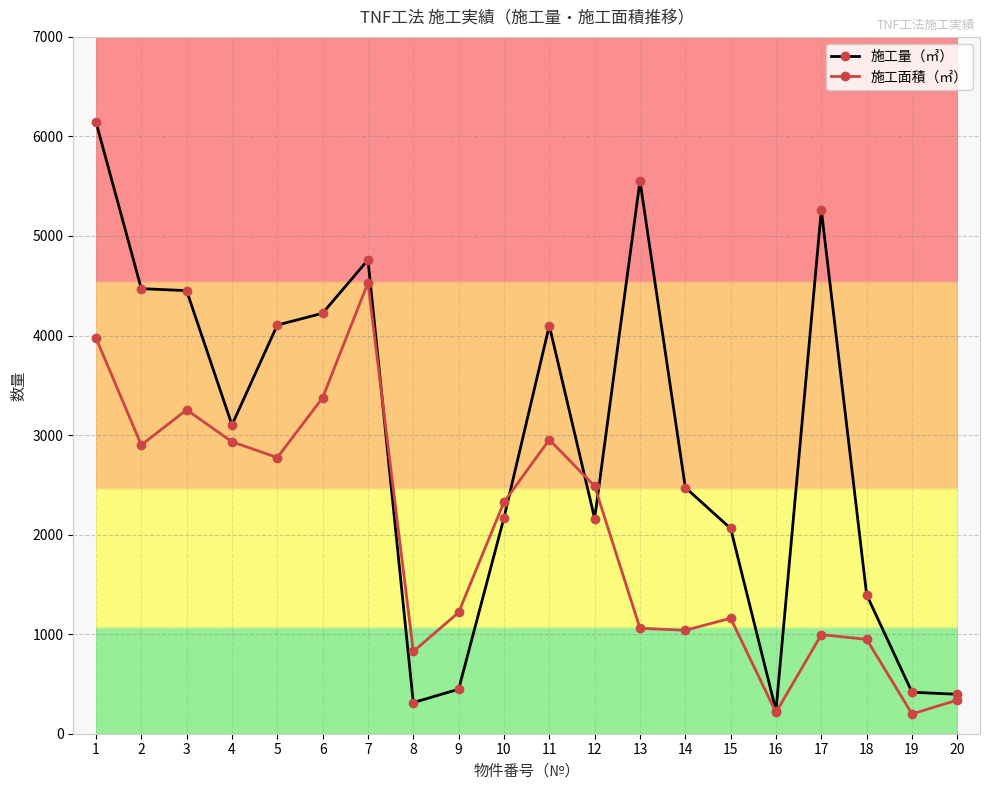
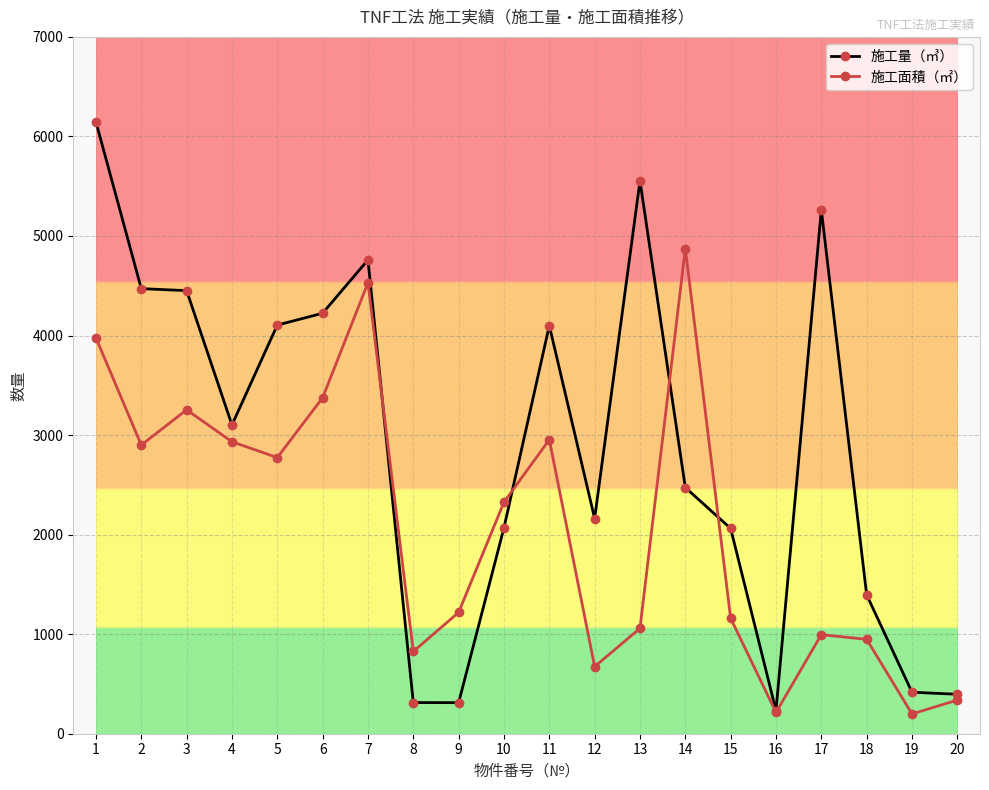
施工量（㎥）, 9: 400 -> 300
施工量（㎥）, 10: 2200 -> 2100
施工面積（㎡）, 12: 2500 -> 700
施工面積（㎡）, 14: 1000 -> 4900
